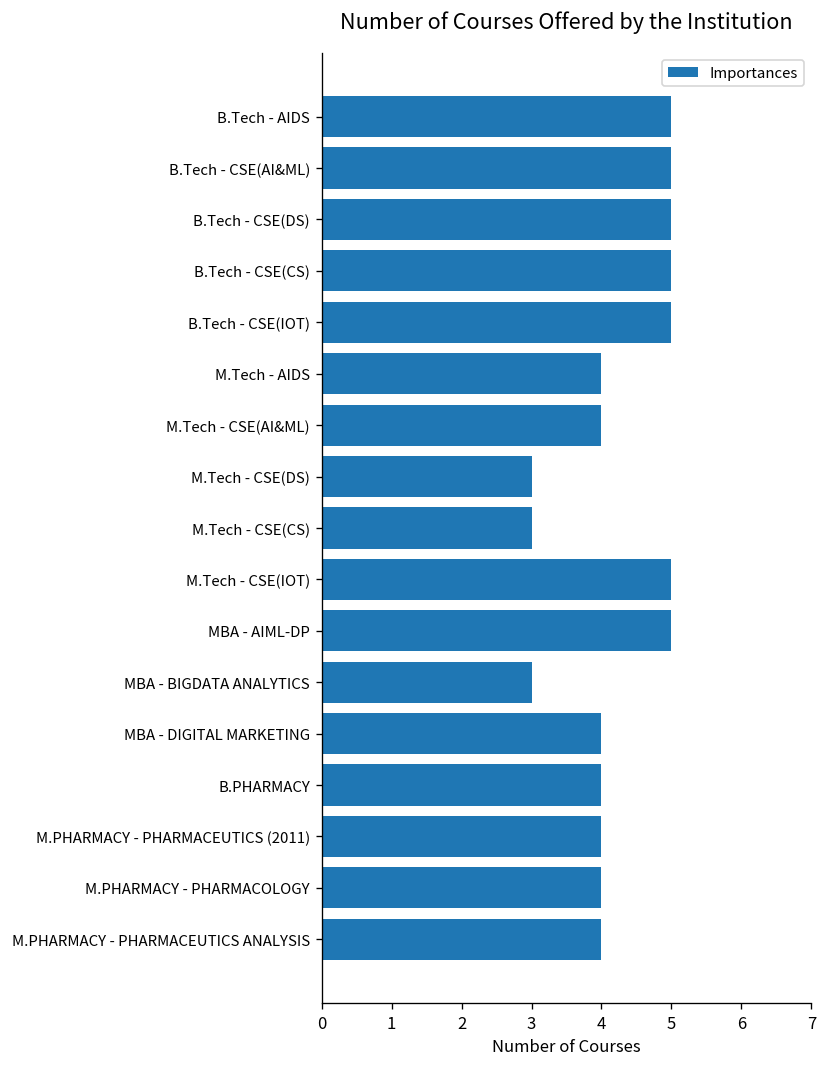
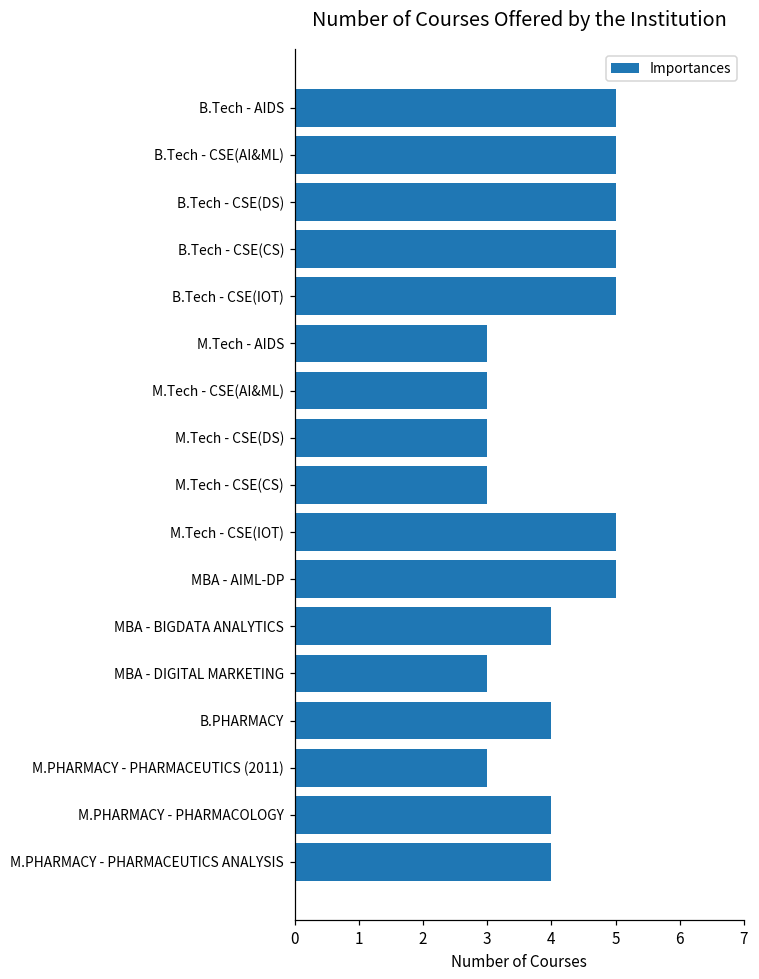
M.Tech - AIDS: 4 -> 3
M.Tech - CSE(AI&ML): 4 -> 3
MBA - BIGDATA ANALYTICS: 3 -> 4
MBA - DIGITAL MARKETING: 4 -> 3
M.PHARMACY - PHARMACEUTICS (2011): 4 -> 3
